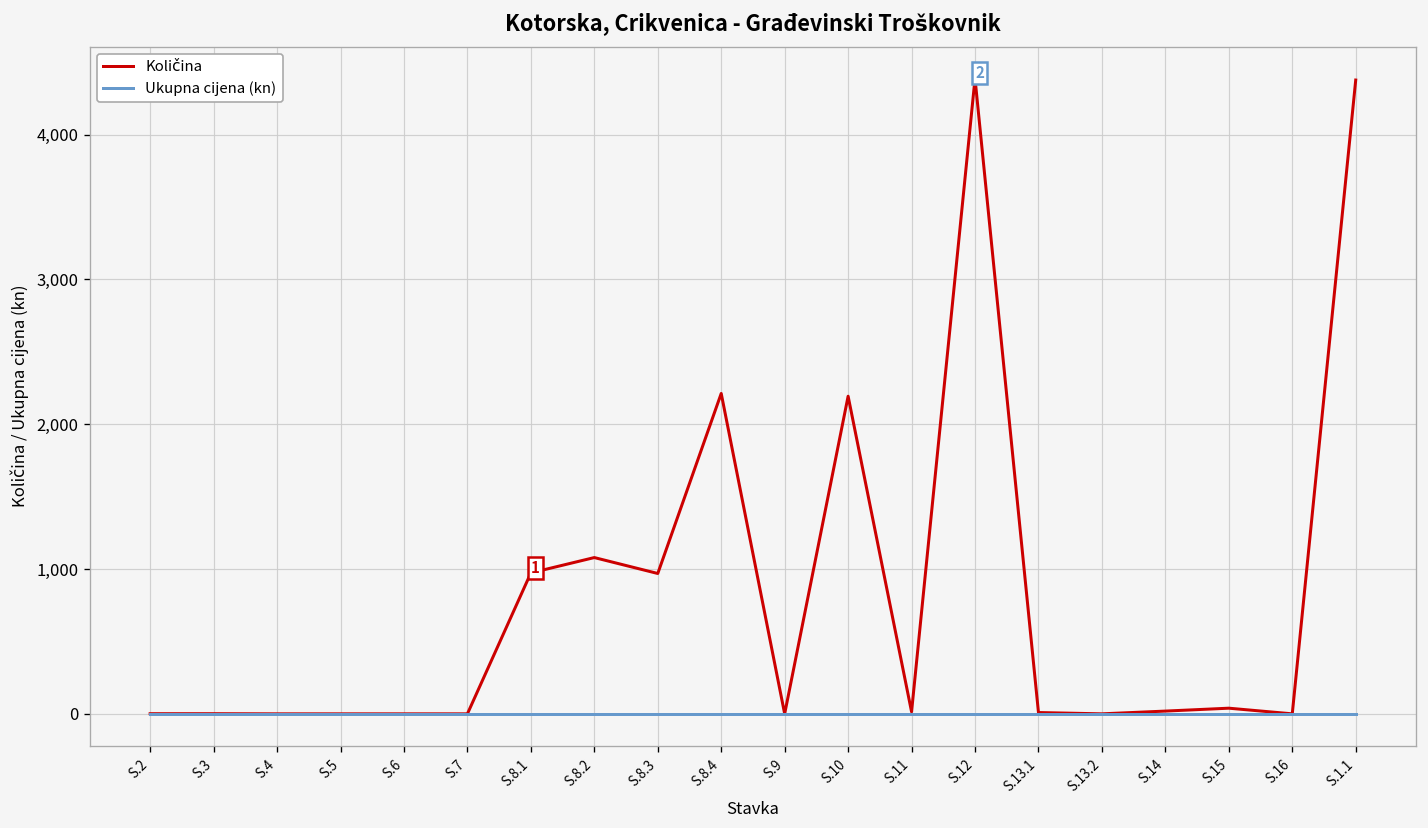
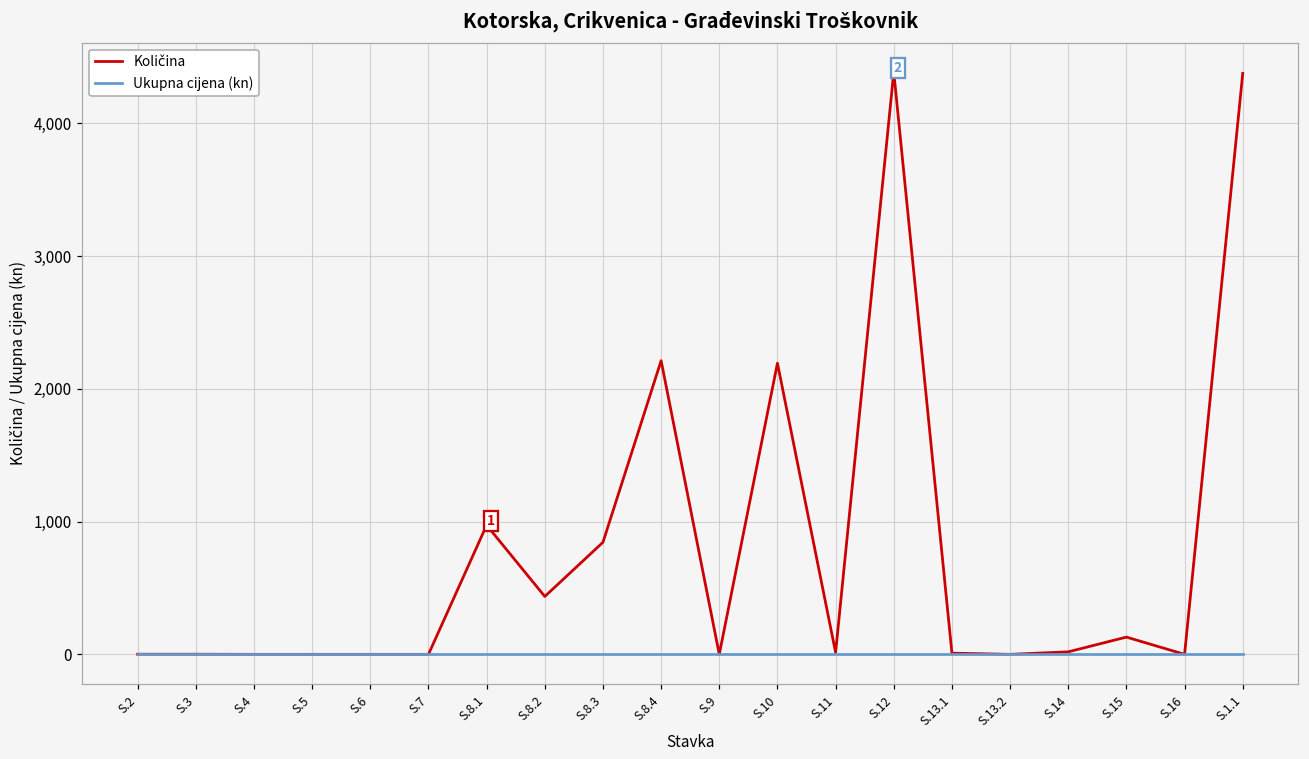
Količina, S.8.2: 1,080 -> 440
Količina, S.8.3: 970 -> 850
Količina, S.15: 40 -> 130
